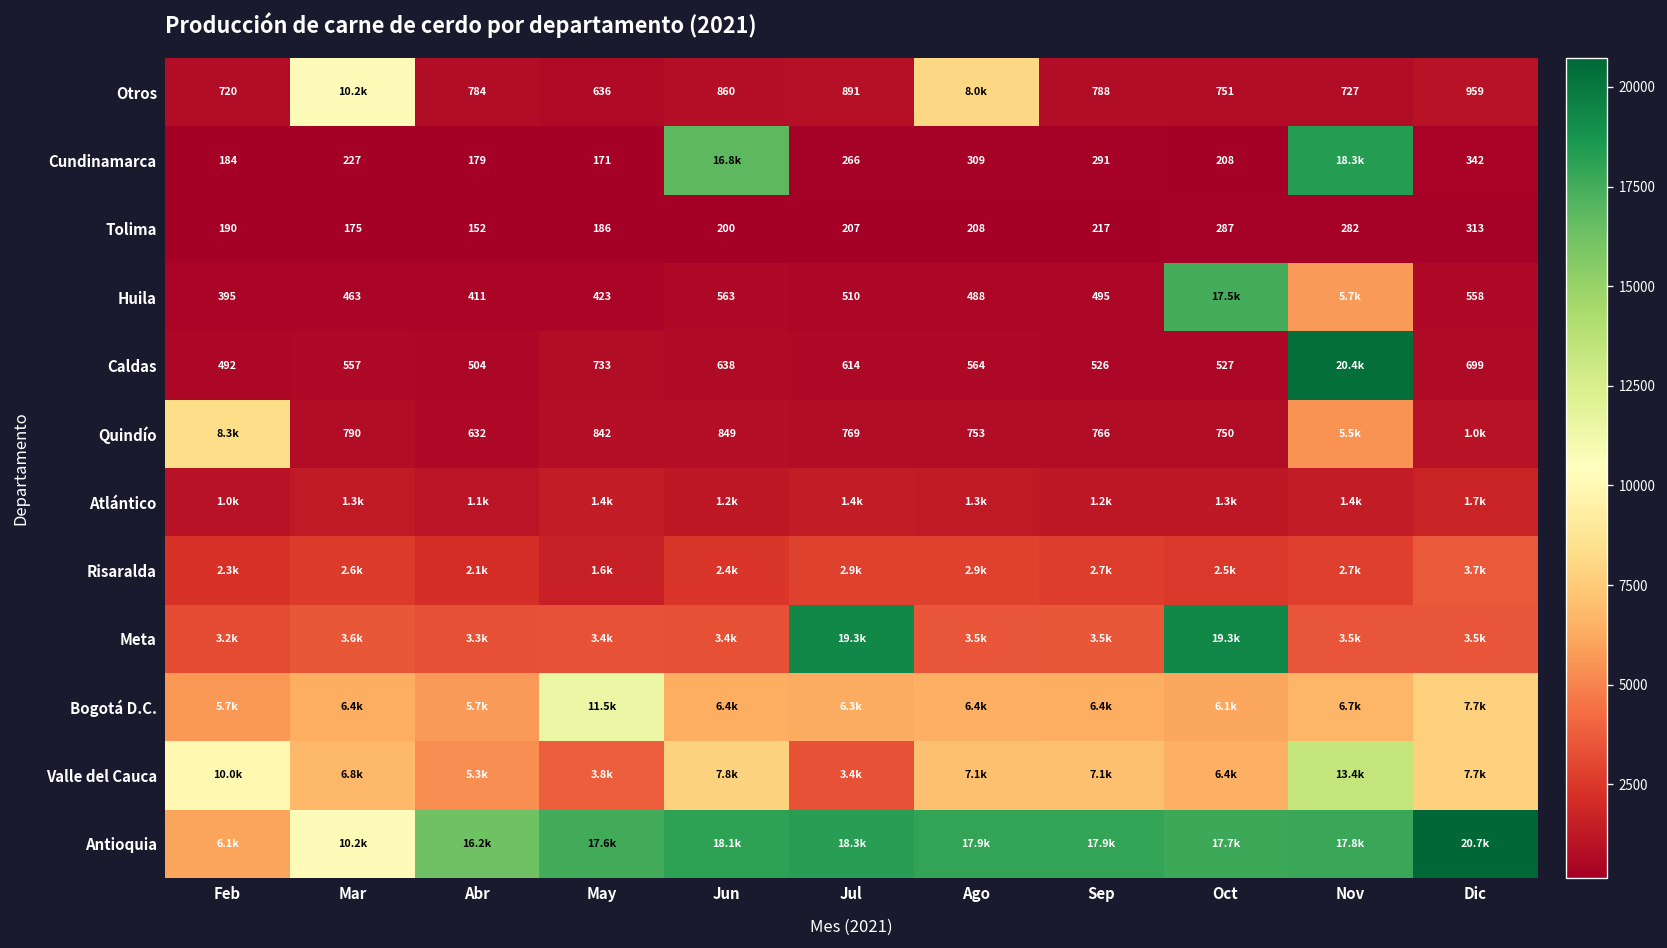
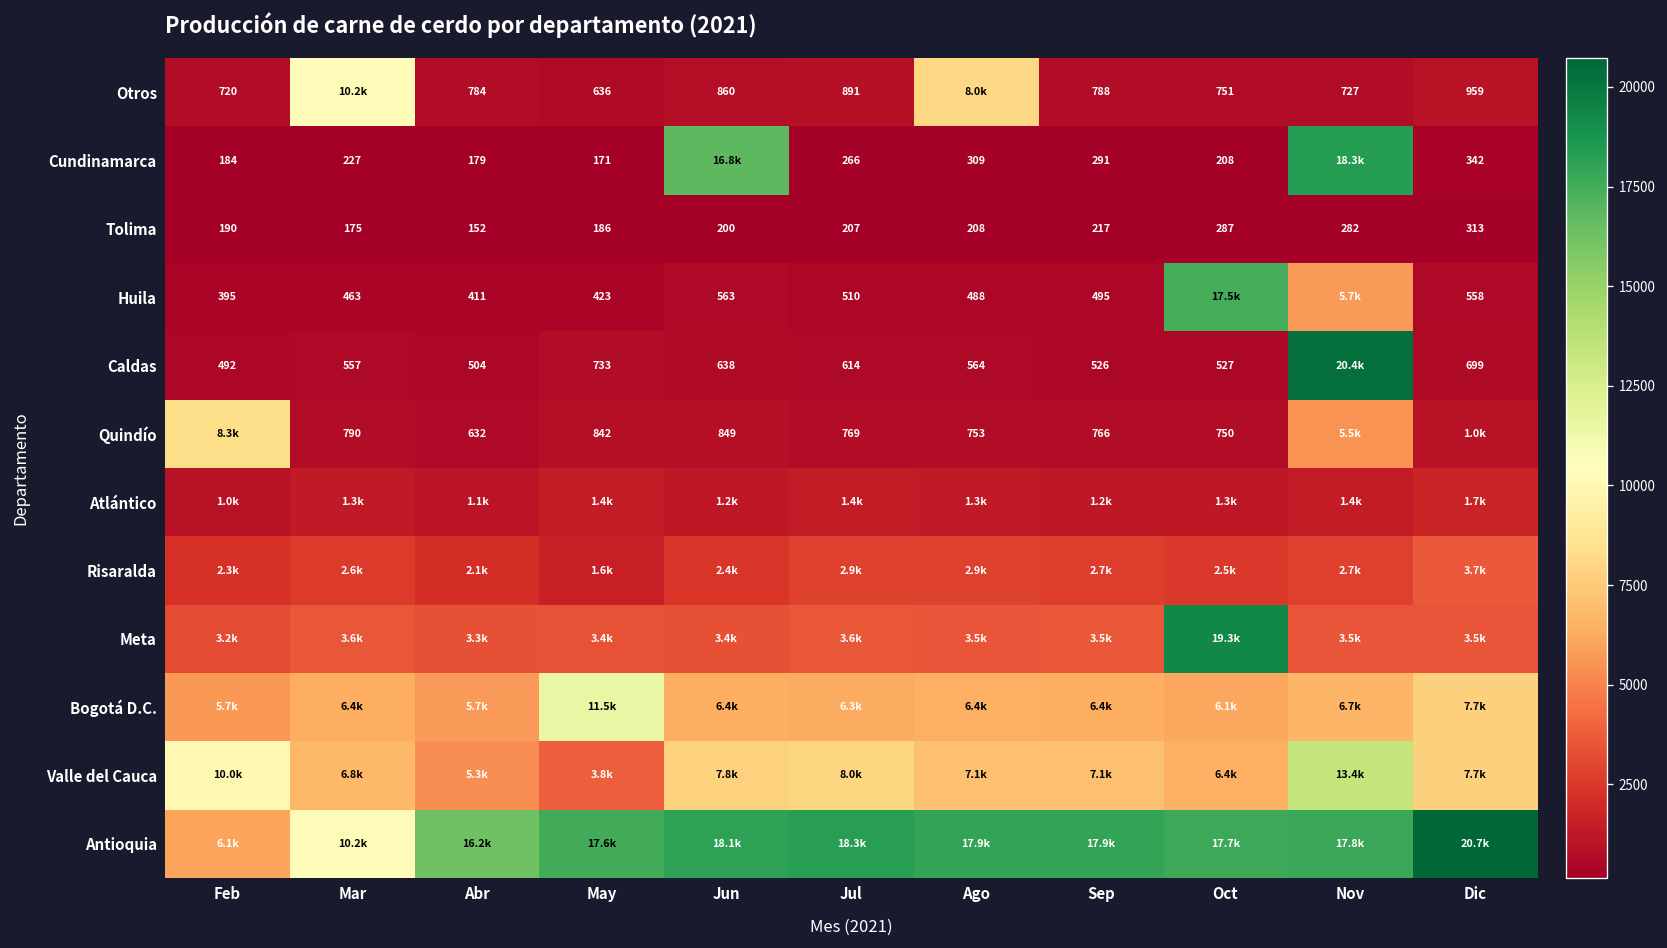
Meta, Jul: 19.3k -> 3.6k
Valle del Cauca, Jul: 3.4k -> 8.0k
